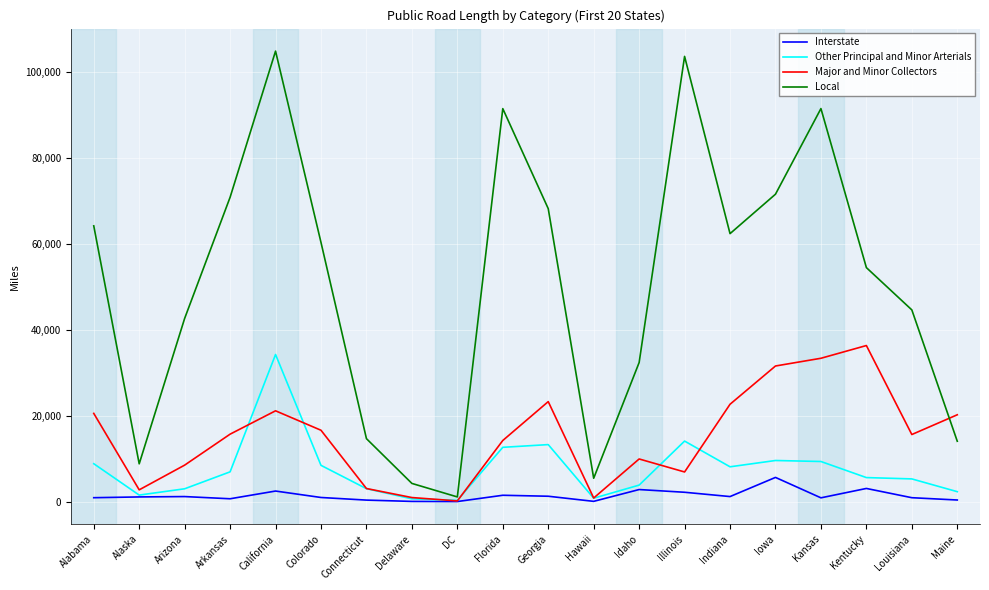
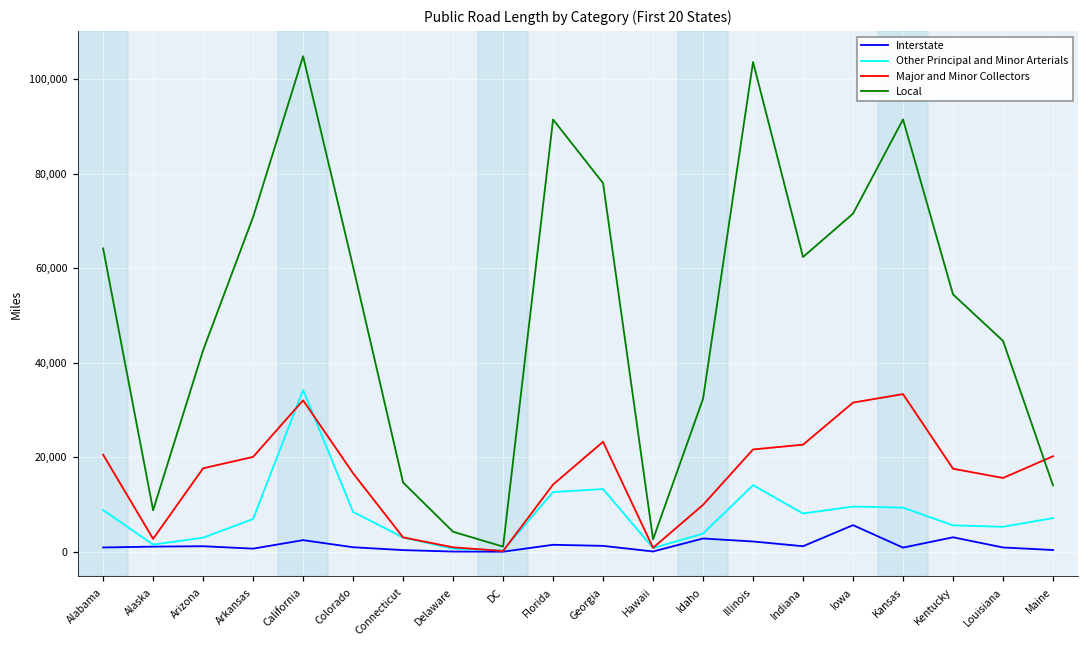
Major and Minor Collectors, Arizona: 8,000 -> 18,000
Major and Minor Collectors, Arkansas: 16,000 -> 20,000
Major and Minor Collectors, California: 21,000 -> 32,000
Local, Georgia: 68,000 -> 78,000
Local, Hawaii: 5,000 -> 3,000
Major and Minor Collectors, Illinois: 7,000 -> 22,000
Major and Minor Collectors, Kentucky: 36,000 -> 18,000
Other Principal and Minor Arterials, Maine: 2,000 -> 7,000
